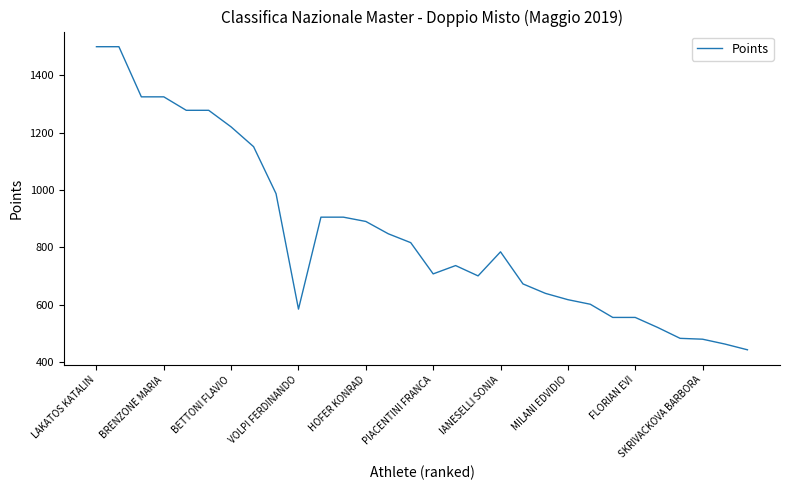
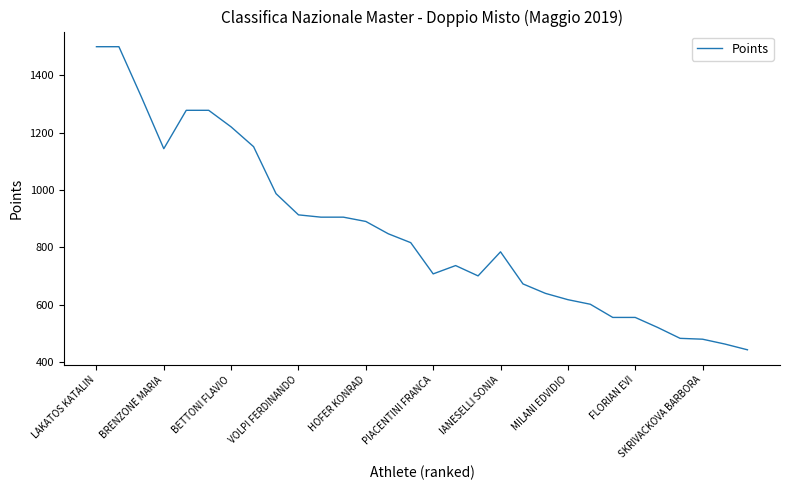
BRENZONE MARIA: 1330 -> 1140
VOLPI FERDINANDO: 580 -> 910
